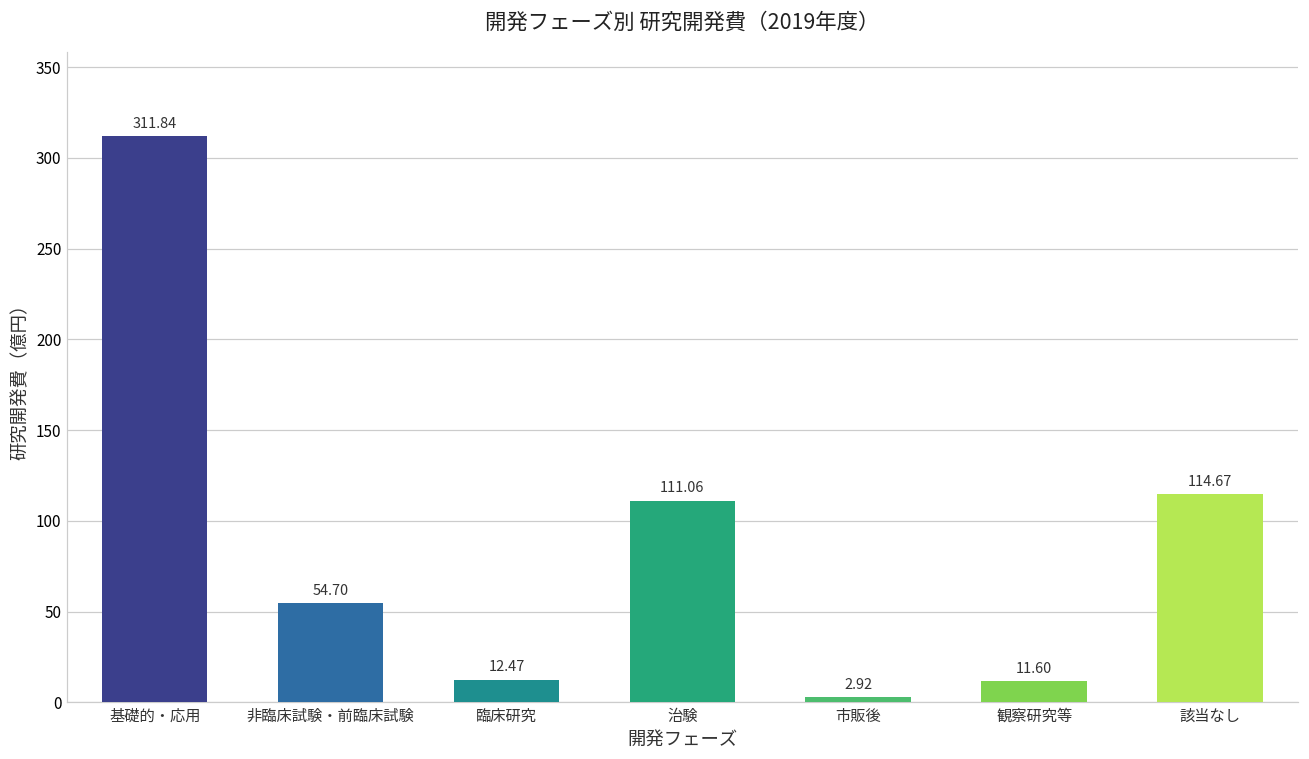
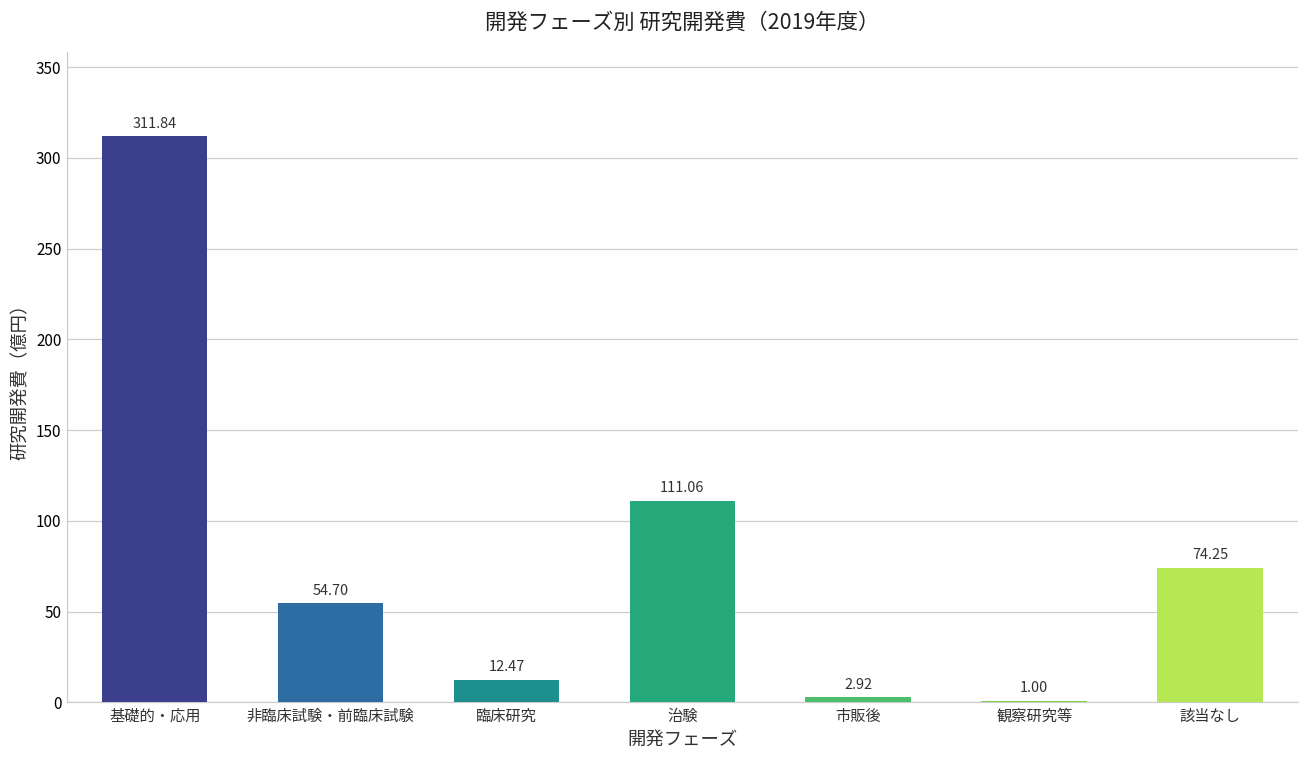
観察研究等: 11.60 -> 1.00
該当なし: 114.67 -> 74.25
